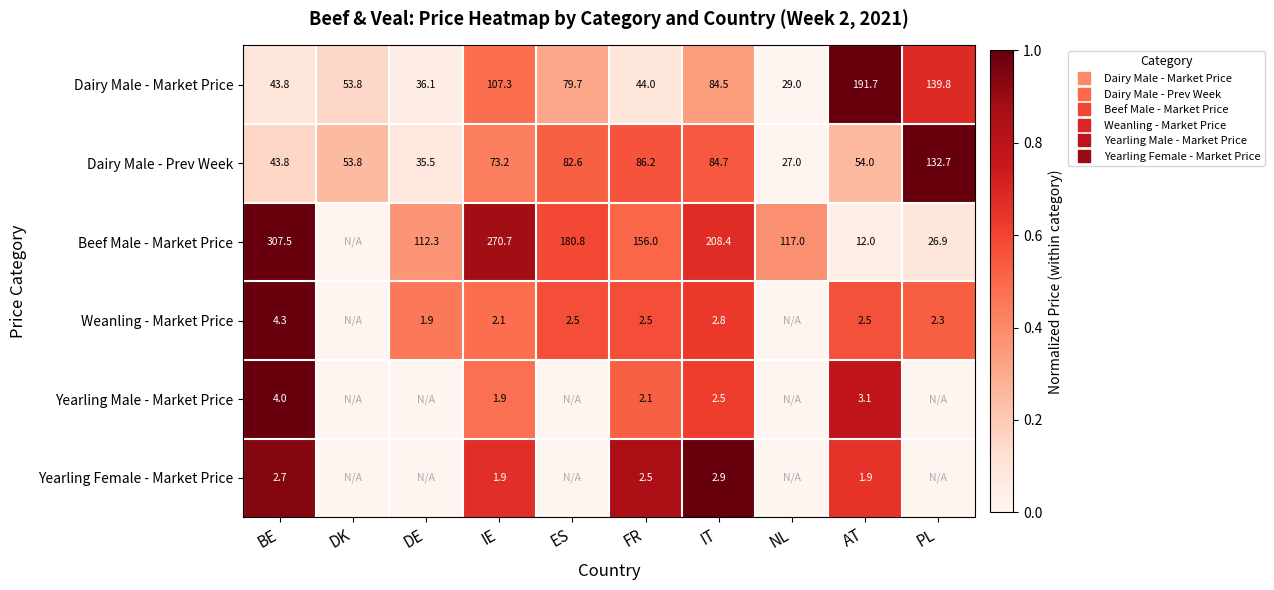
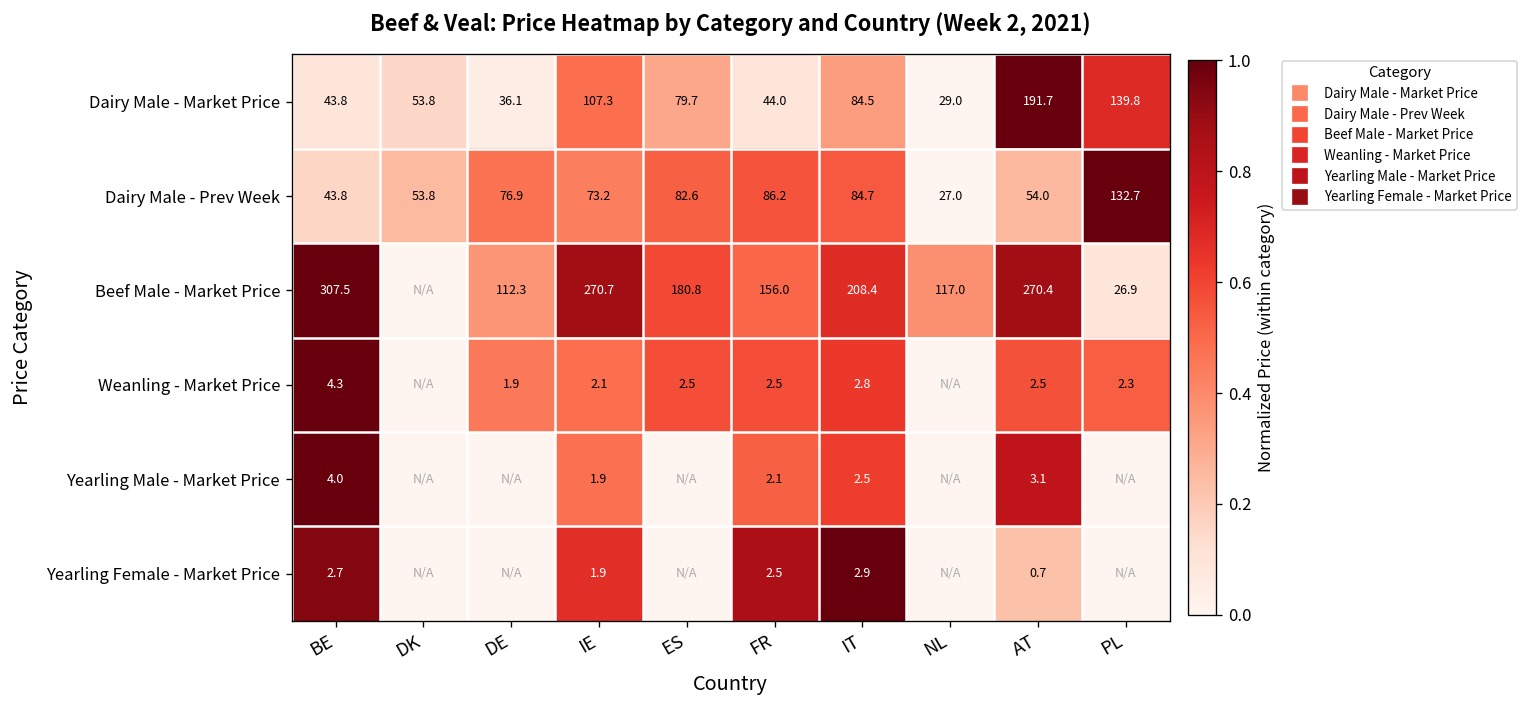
Dairy Male - Prev Week, DE: 35.5 -> 76.9
Beef Male - Market Price, AT: 12.0 -> 270.4
Yearling Female - Market Price, AT: 1.9 -> 0.7
